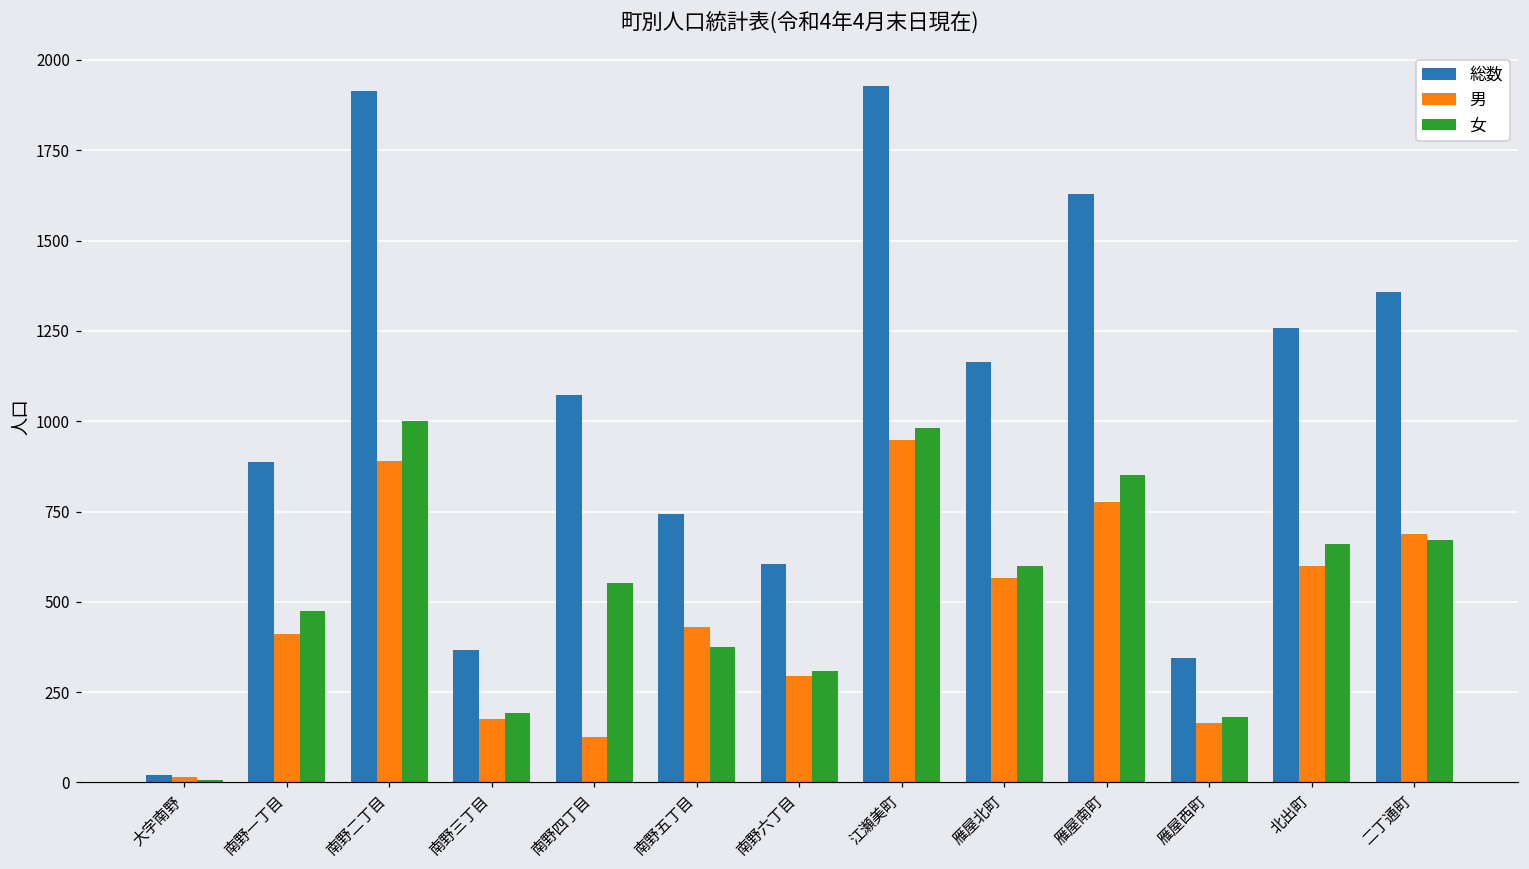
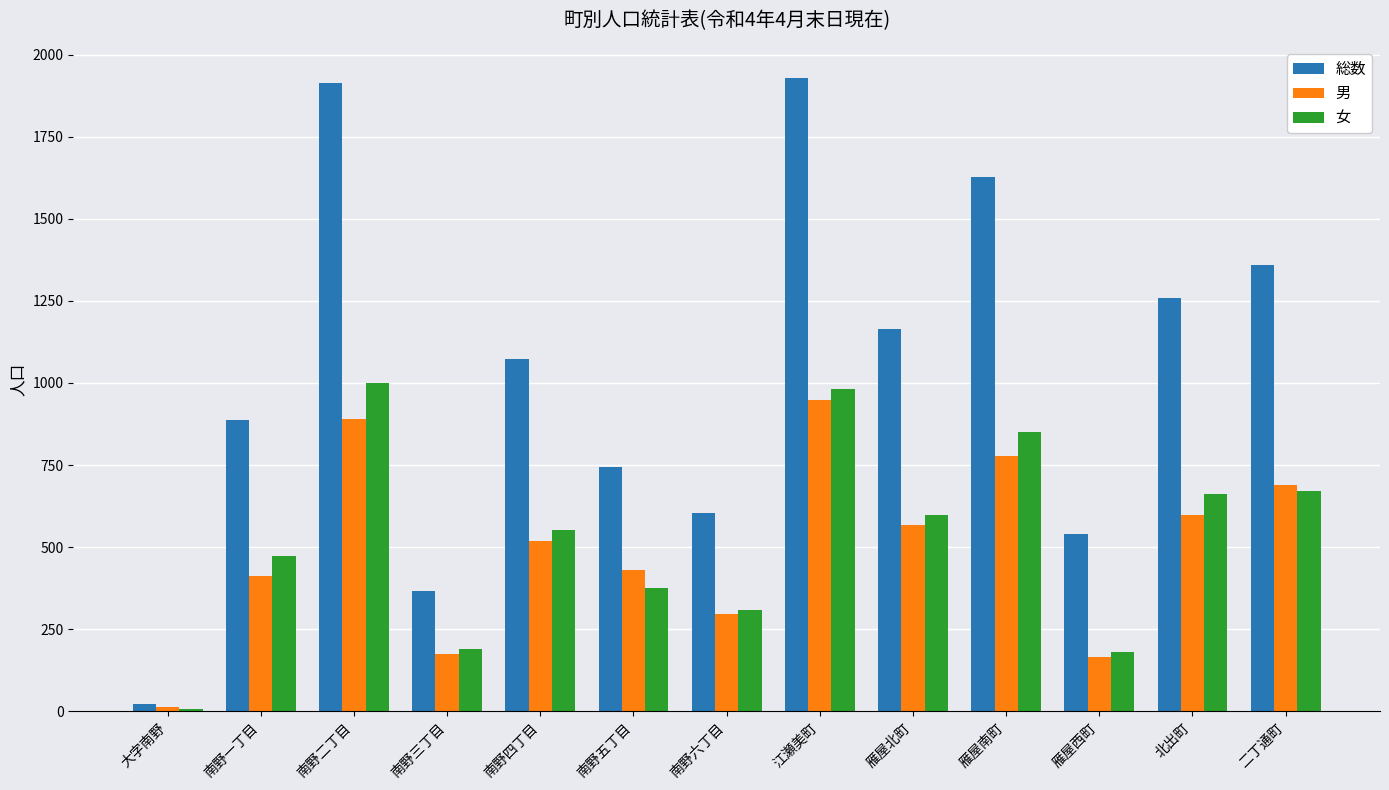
男, 南野四丁目: 130 -> 520
総数, 雁屋西町: 350 -> 540
